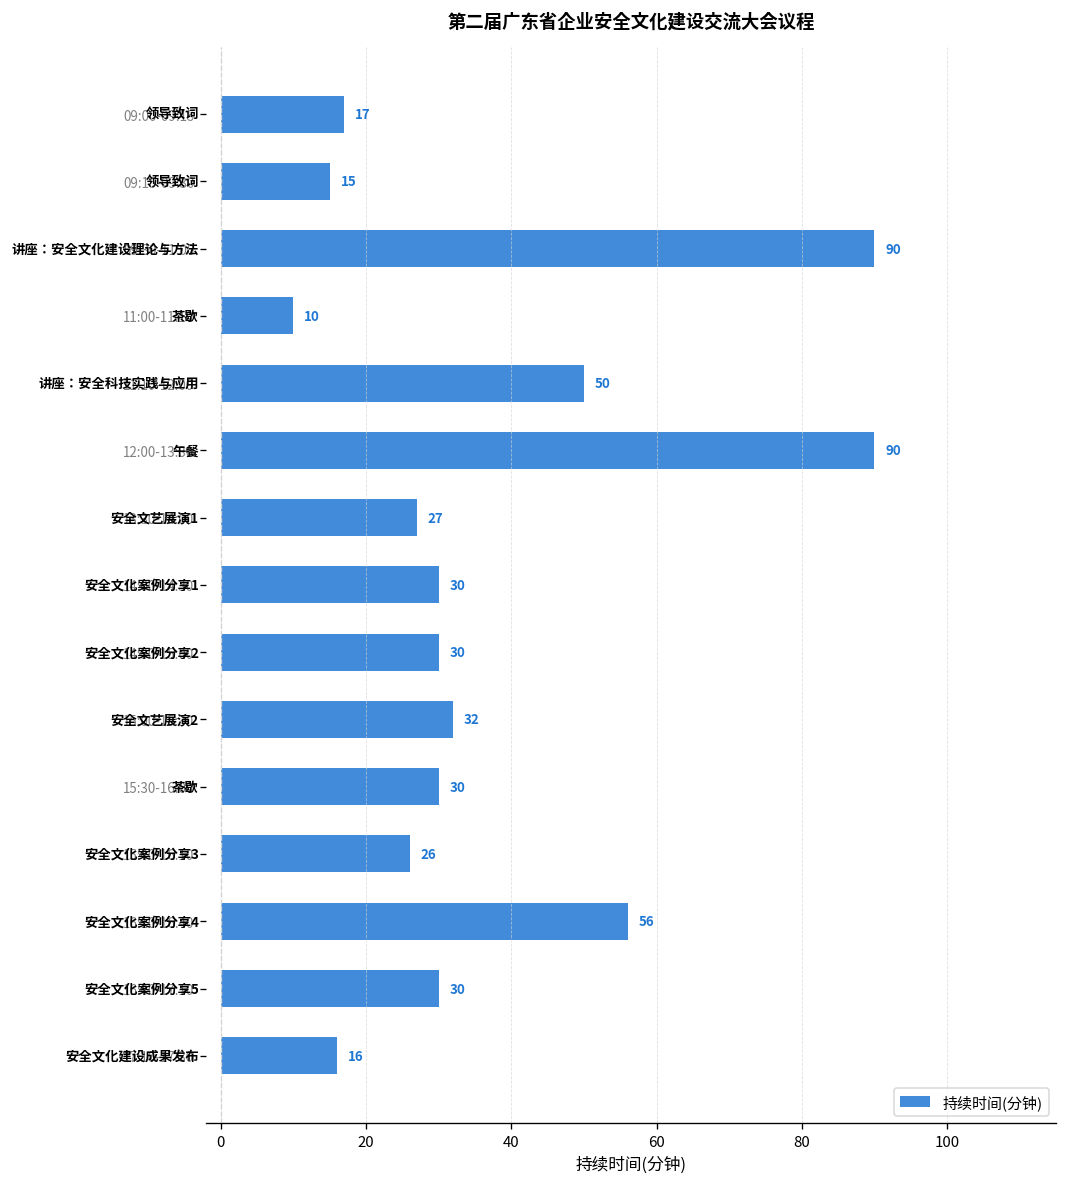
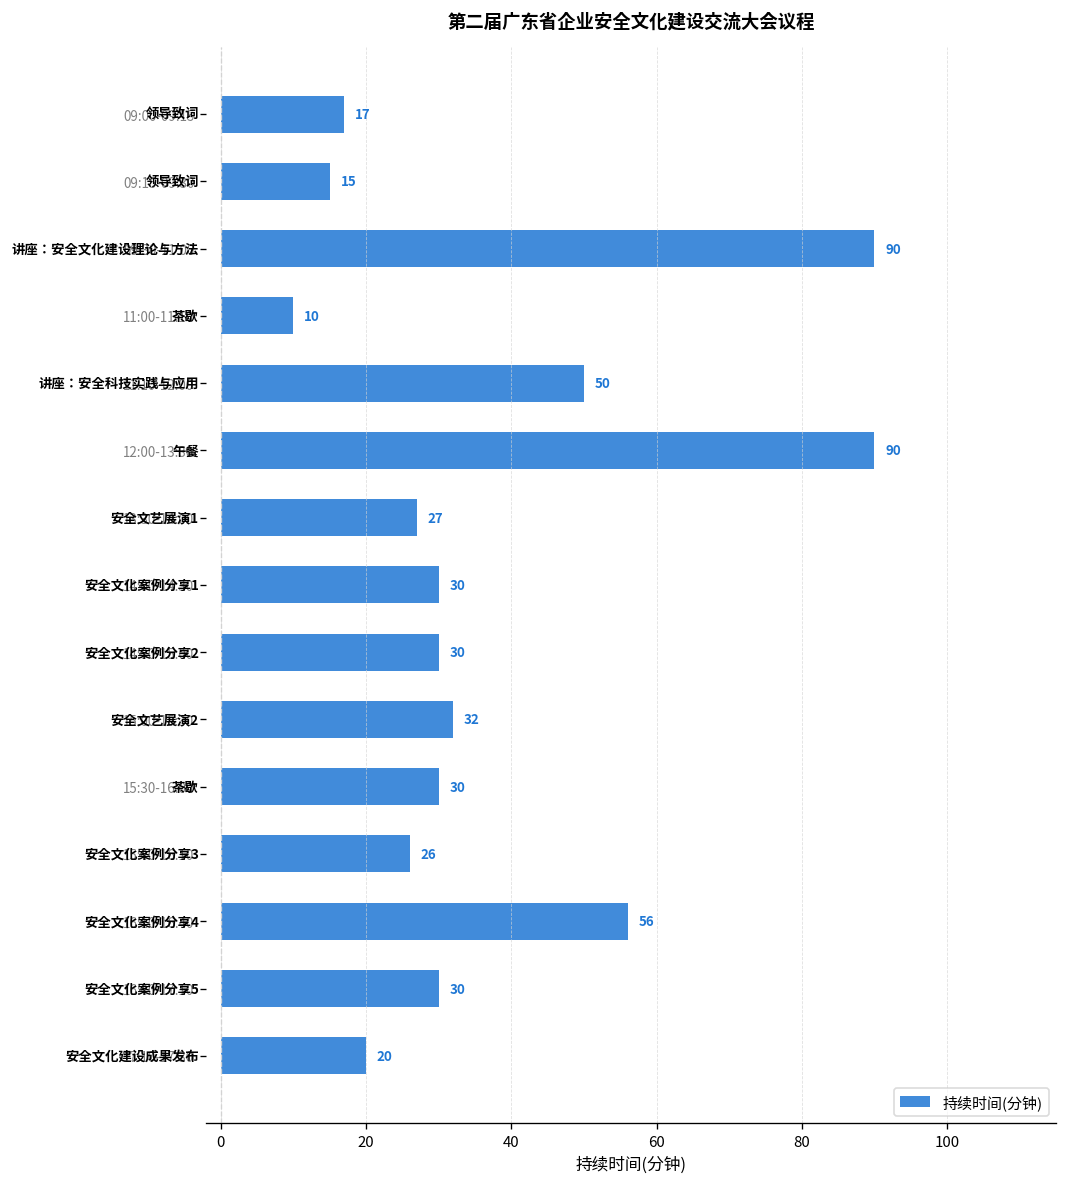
17:10-17:30: 16 -> 20
